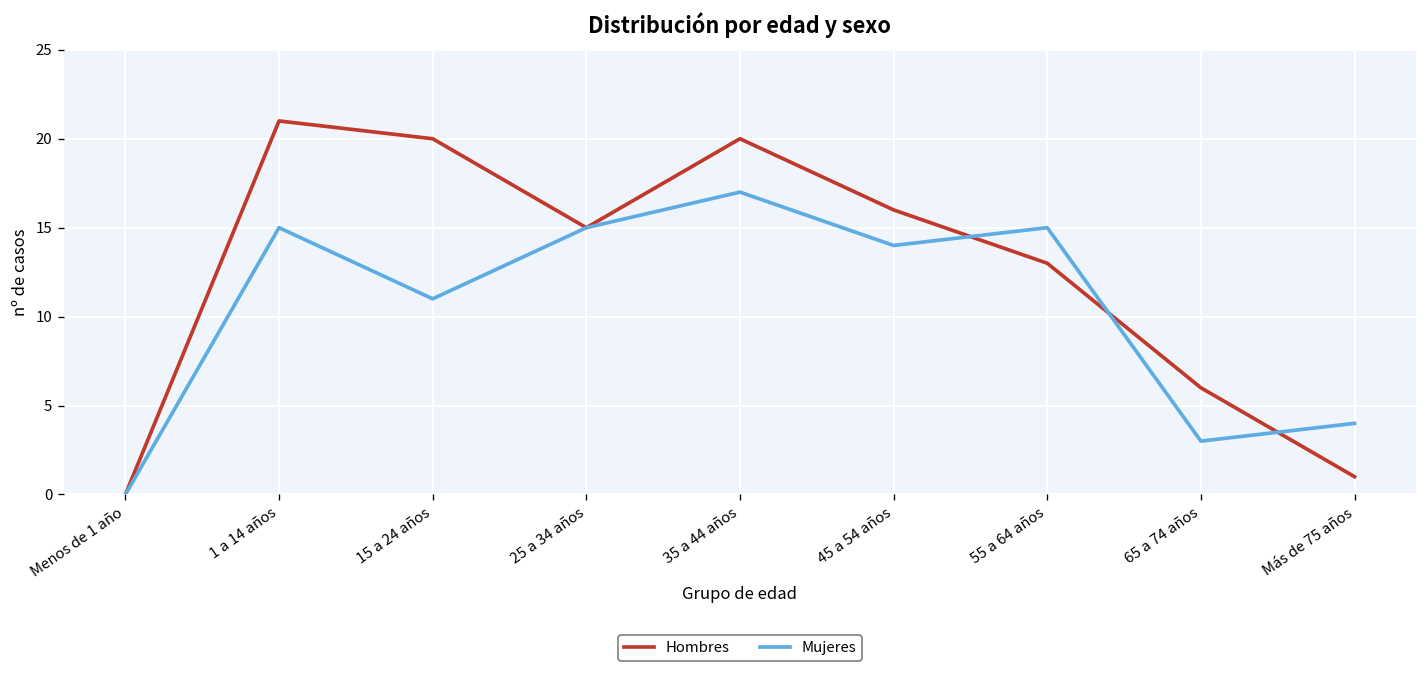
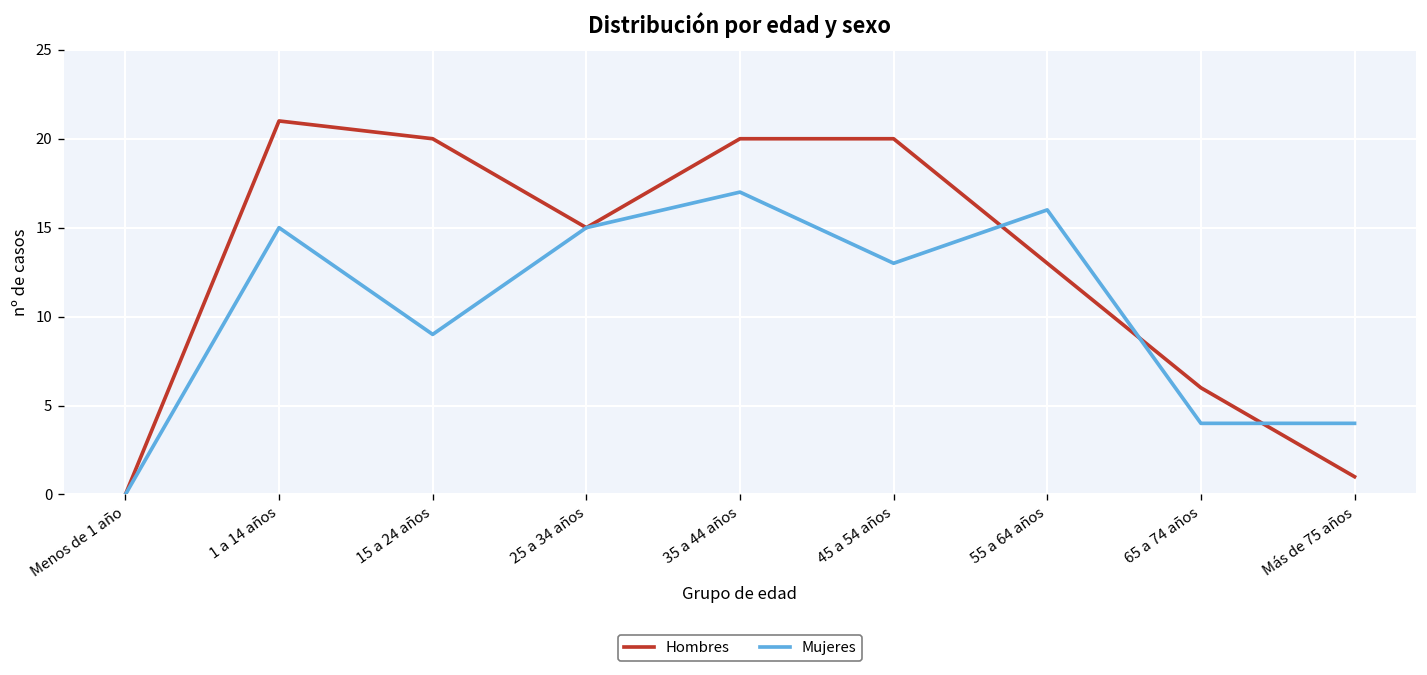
Mujeres, 15 a 24 años: 11 -> 9
Hombres, 45 a 54 años: 16 -> 20
Mujeres, 45 a 54 años: 14 -> 13
Mujeres, 55 a 64 años: 15 -> 16
Mujeres, 65 a 74 años: 3 -> 4
